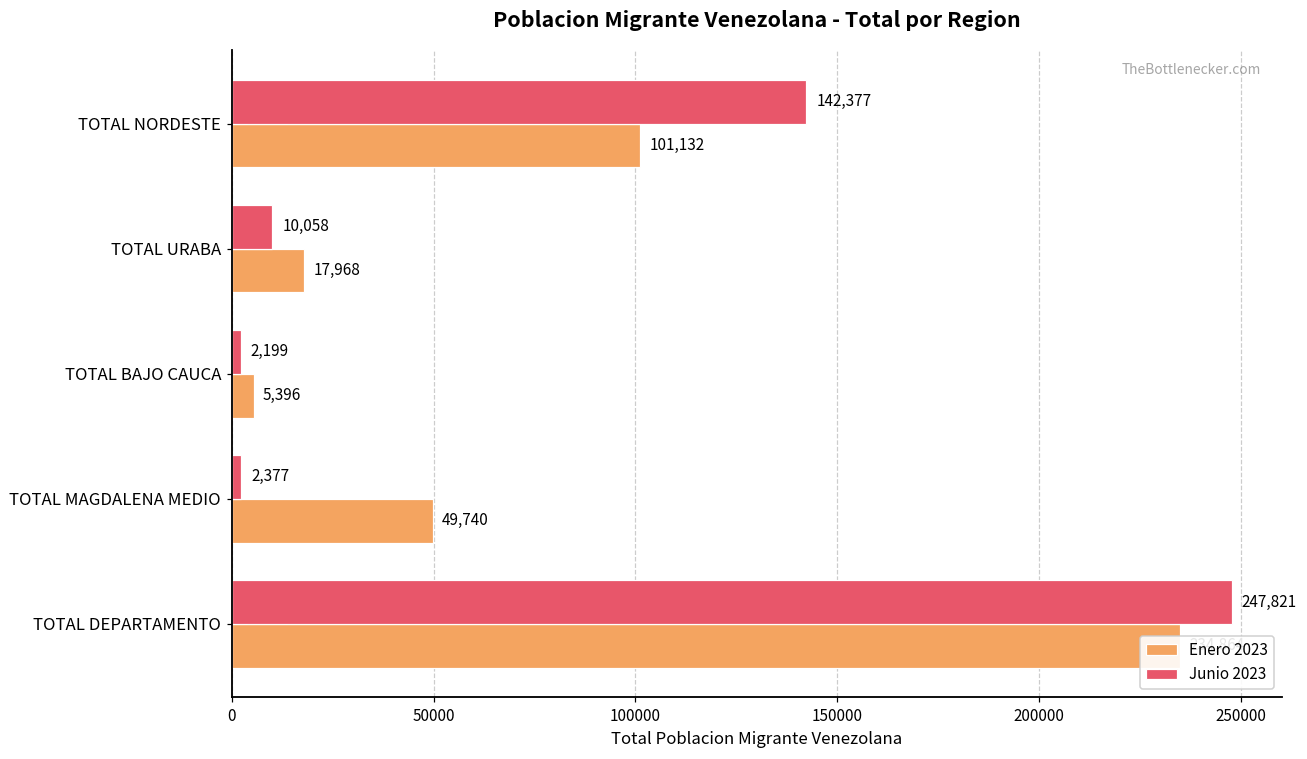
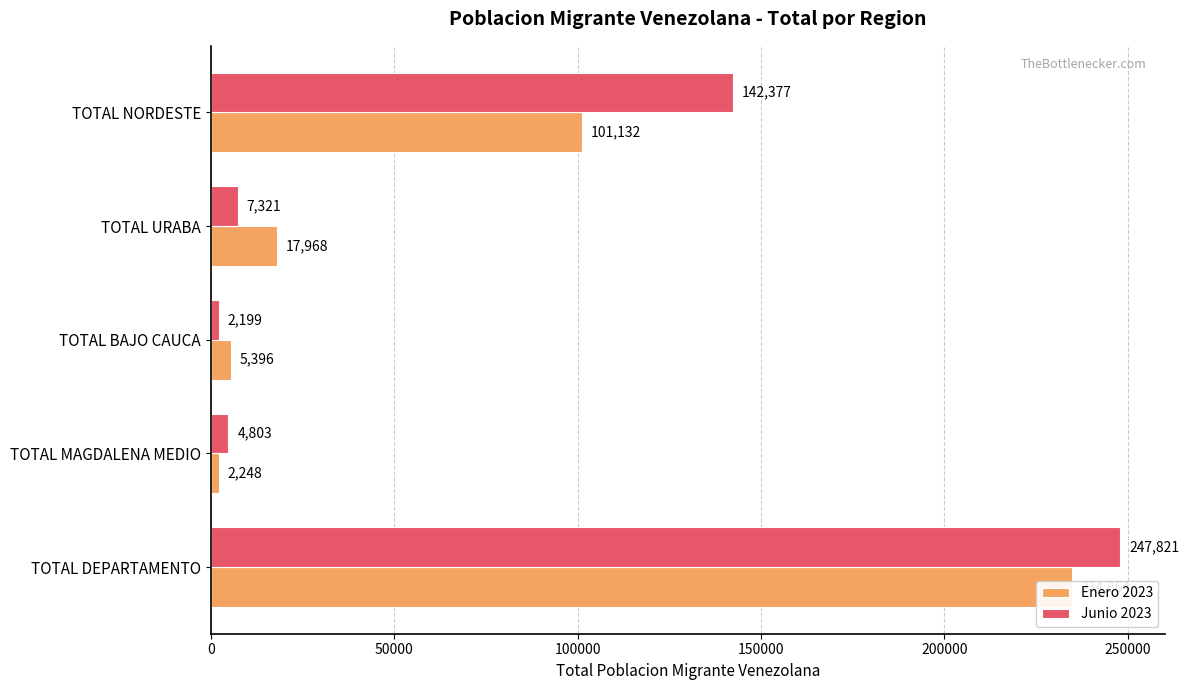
Junio 2023, TOTAL URABA: 10,058 -> 7,321
Junio 2023, TOTAL MAGDALENA MEDIO: 2,377 -> 4,803
Enero 2023, TOTAL MAGDALENA MEDIO: 49,740 -> 2,248
